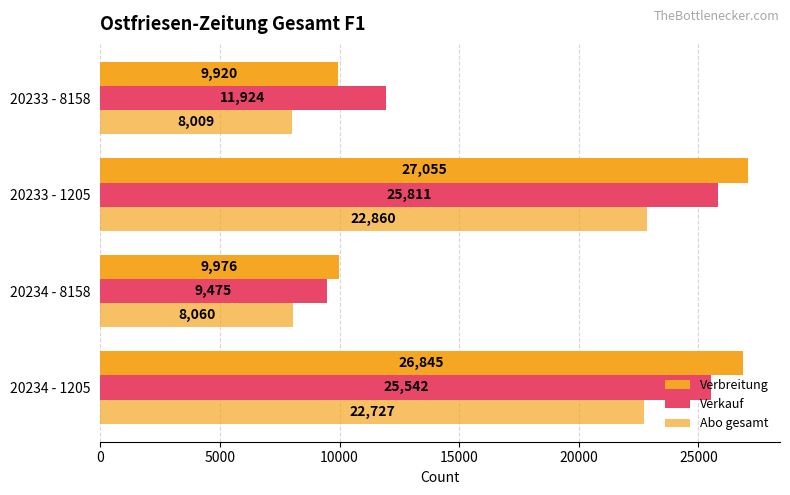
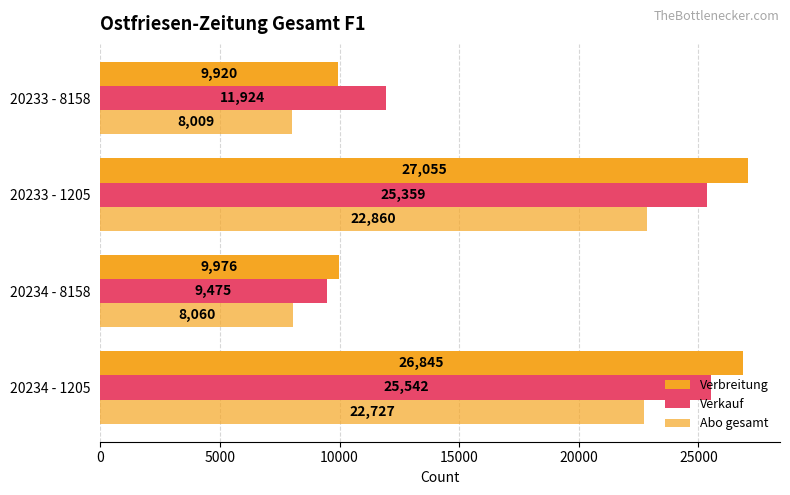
Verkauf, 20233 - 1205: 25,811 -> 25,359
